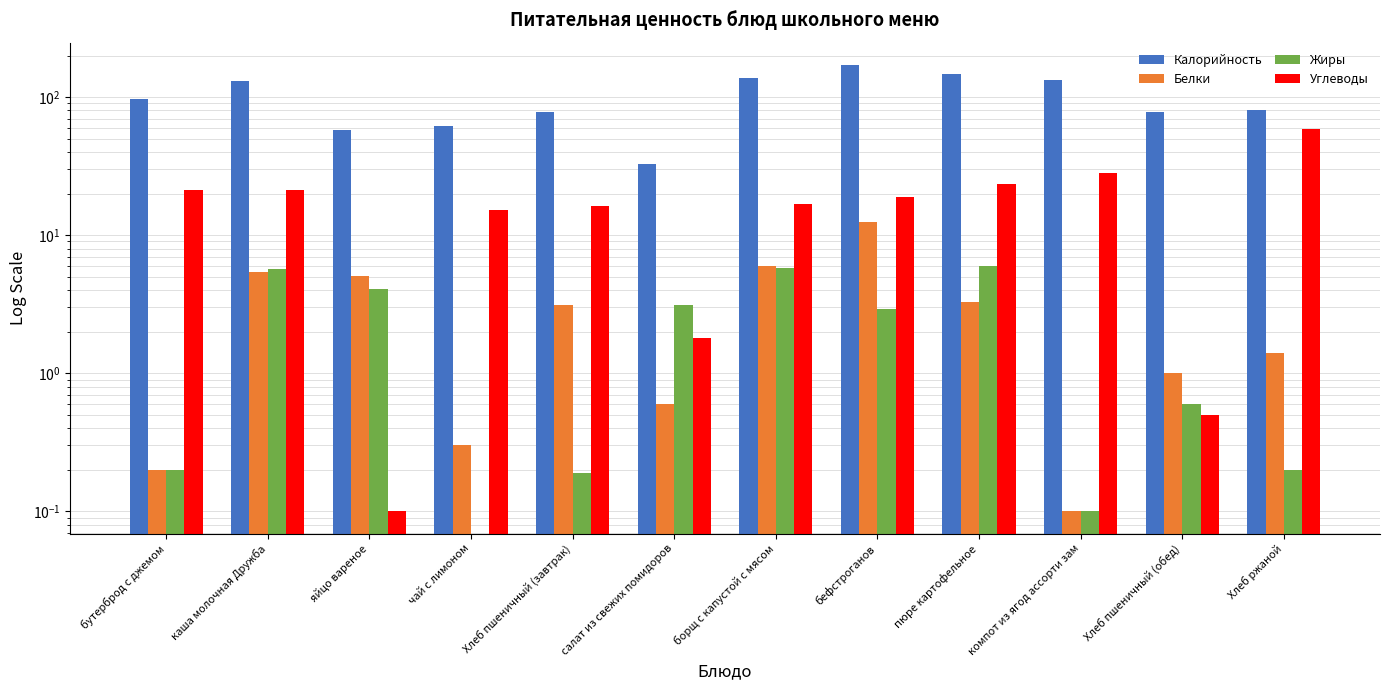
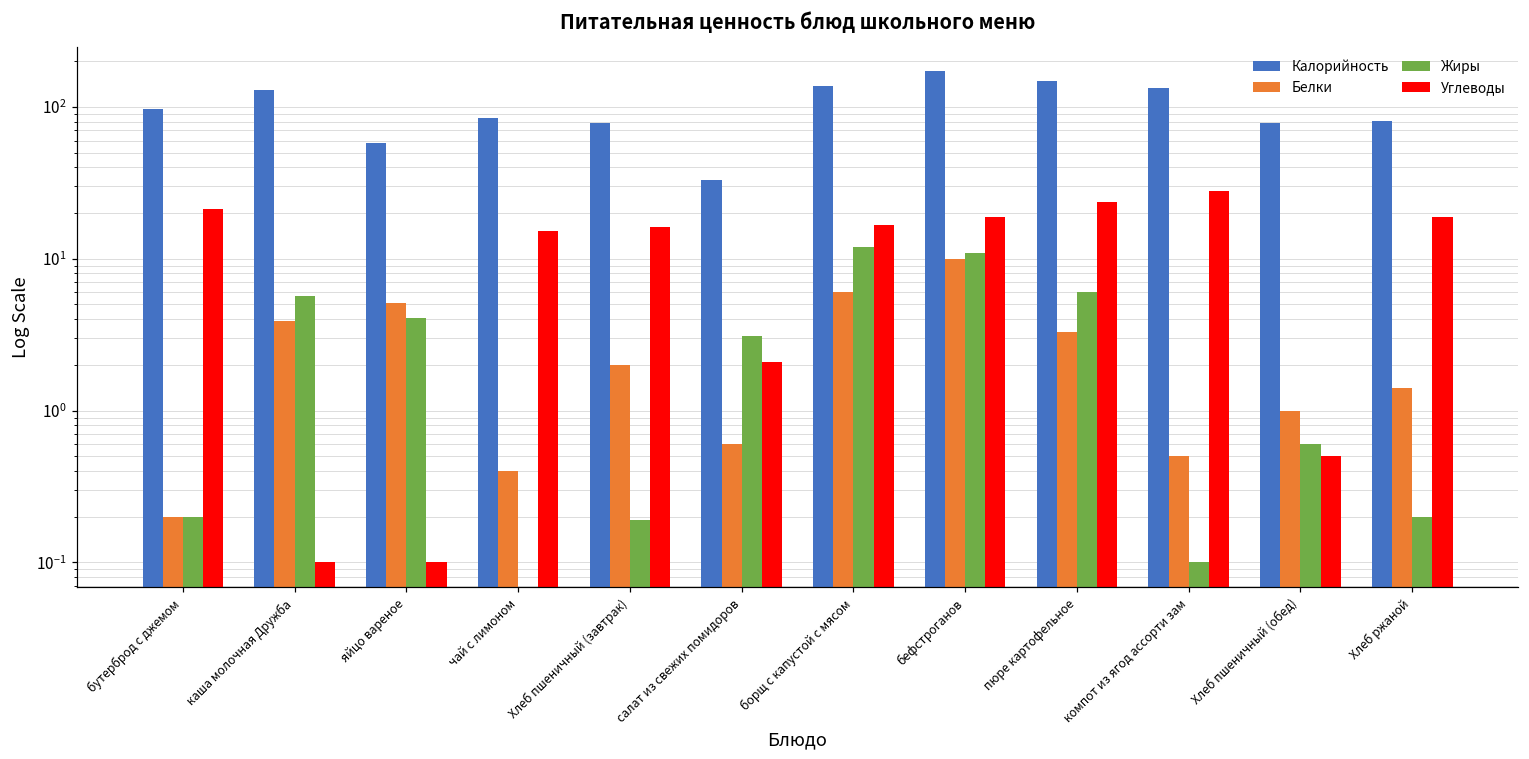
Белки, каша молочная Дружба: 5.4 -> 3.9
Углеводы, каша молочная Дружба: 21 -> 0.1
Калорийность, чай с лимоном: 60 -> 80
Белки, чай с лимоном: 0.3 -> 0.4
Белки, Хлеб пшеничный (завтрак): 3.1 -> 2.0
Углеводы, салат из свежих помидоров: 1.8 -> 2.1
Жиры, борщ с капустой с мясом: 5.8 -> 12
Белки, бефстроганов: 13 -> 10
Жиры, бефстроганов: 2.9 -> 11
Белки, компот из ягод ассорти зам: 0.1 -> 0.5
Углеводы, Хлеб ржаной: 59 -> 19
